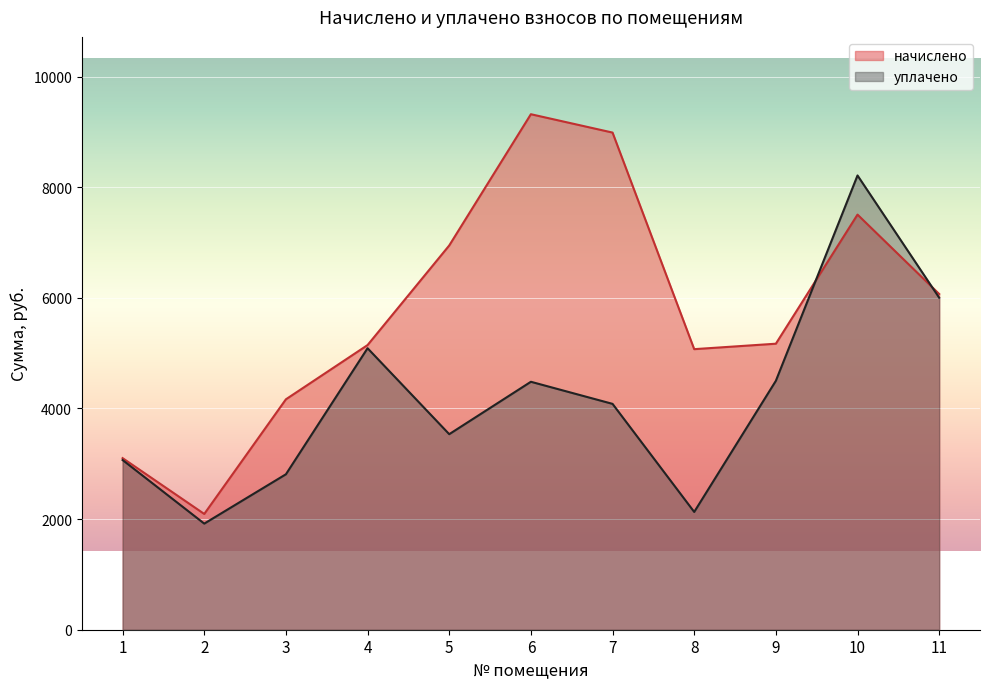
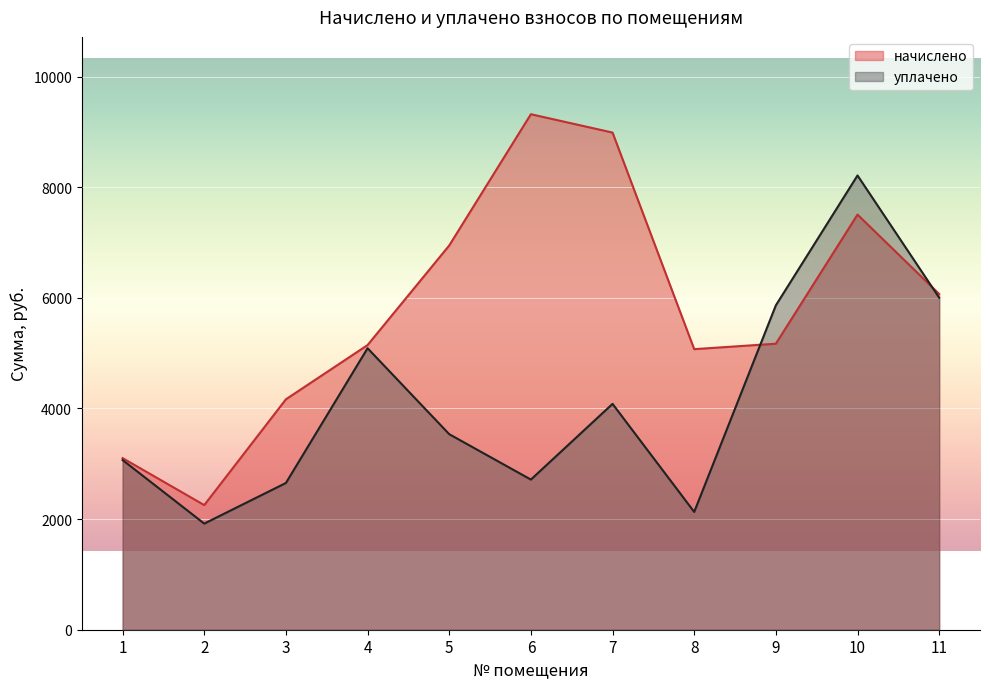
начислено, 2: 2100 -> 2300
уплачено, 3: 2800 -> 2700
уплачено, 6: 4500 -> 2700
уплачено, 9: 4500 -> 5900
